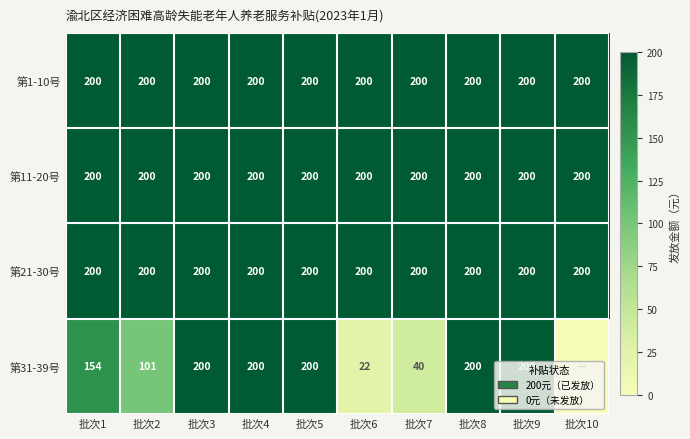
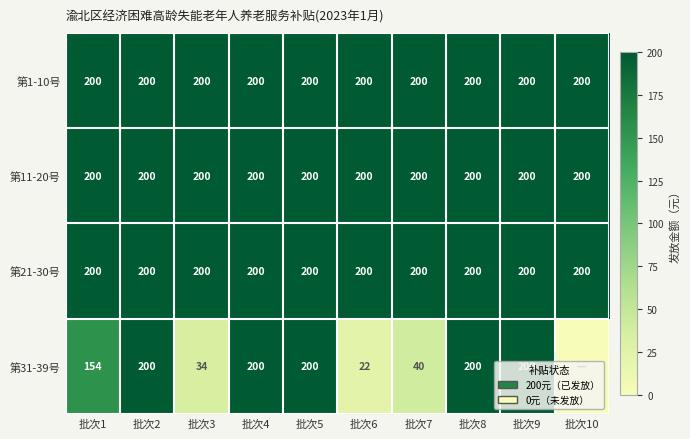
第31-39号, 批次2: 101 -> 200
第31-39号, 批次3: 200 -> 34
